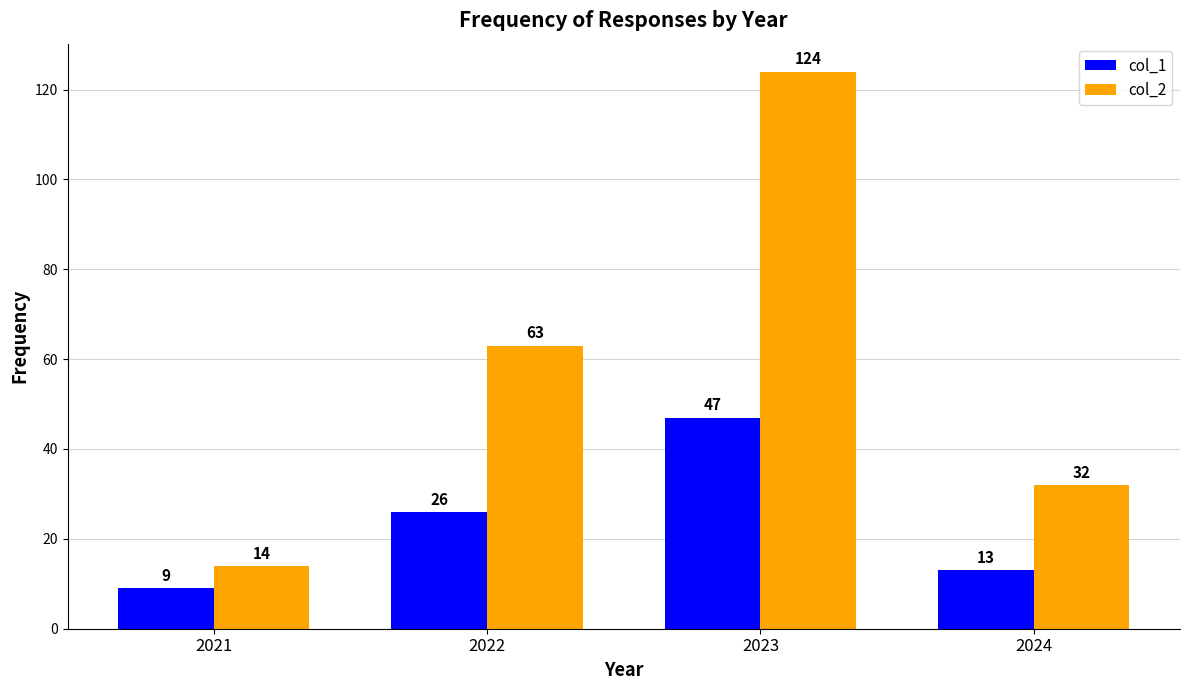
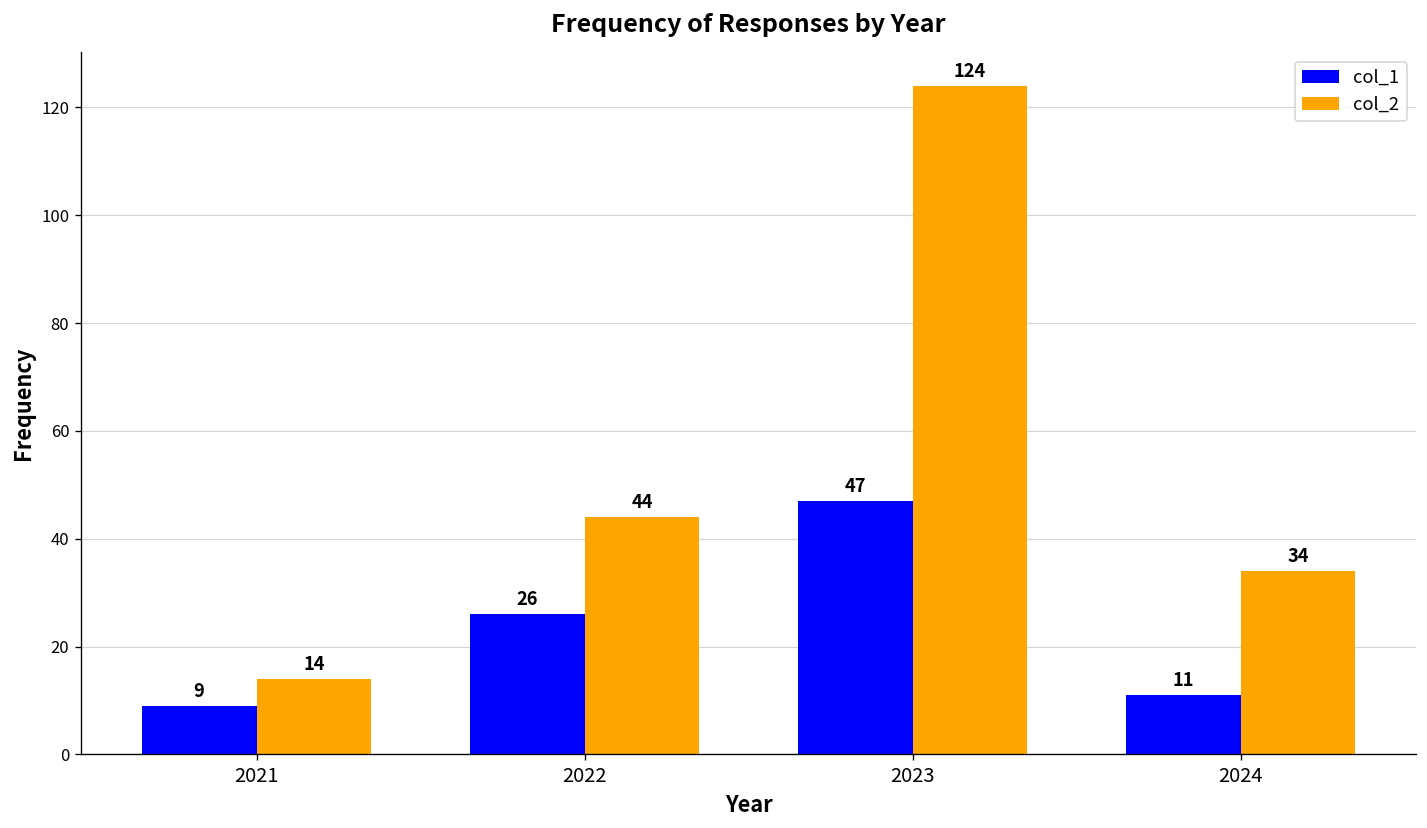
col_2, 2022: 63 -> 44
col_1, 2024: 13 -> 11
col_2, 2024: 32 -> 34
